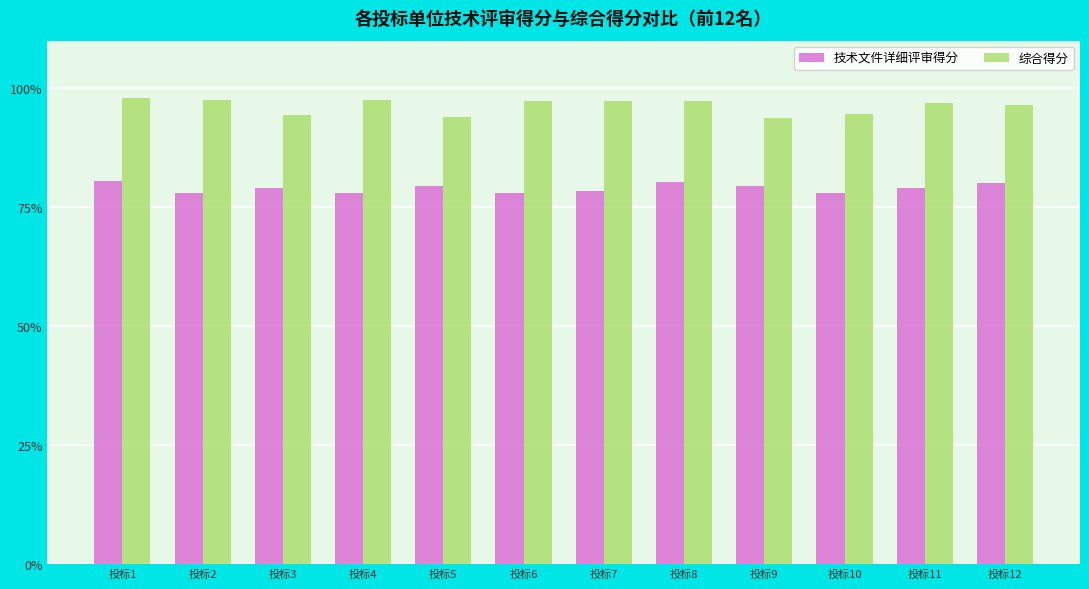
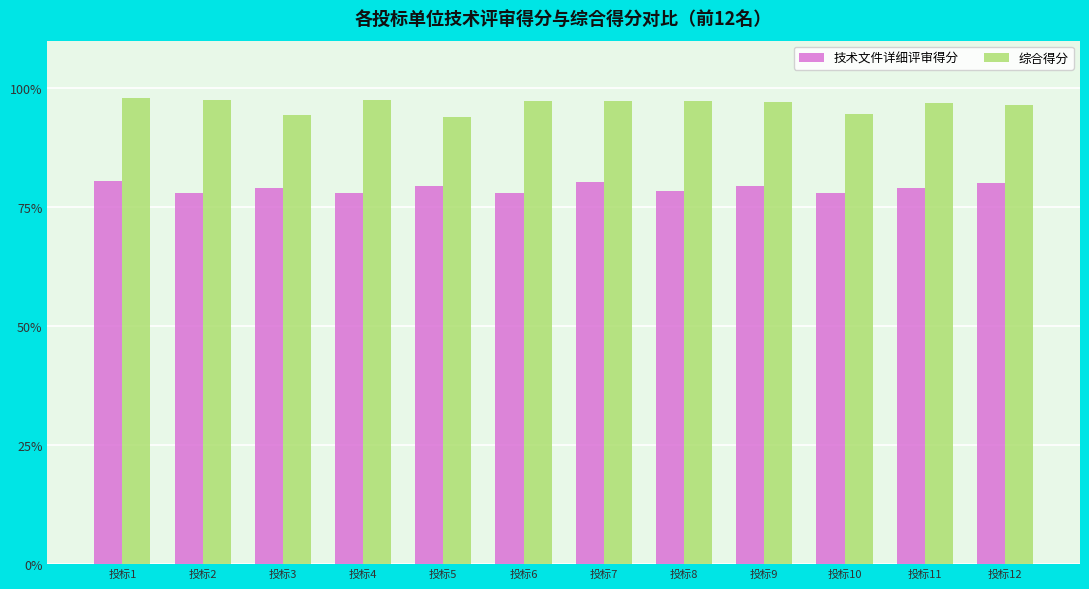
技术文件详细评审得分, 投标7: 78% -> 80%
技术文件详细评审得分, 投标8: 80% -> 78%
综合得分, 投标9: 94% -> 97%
